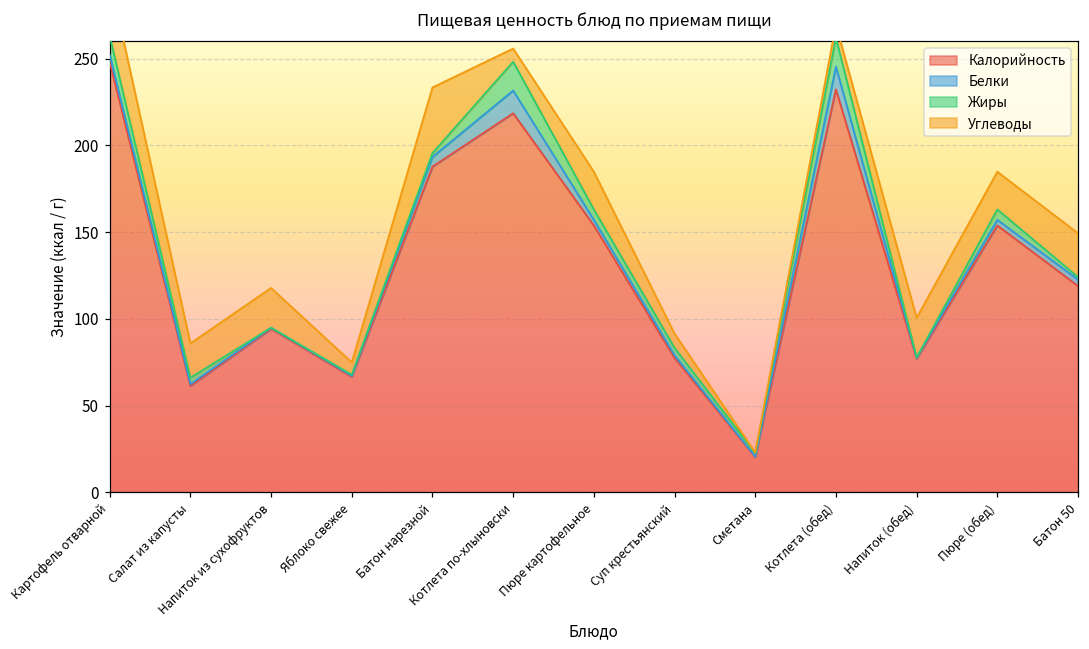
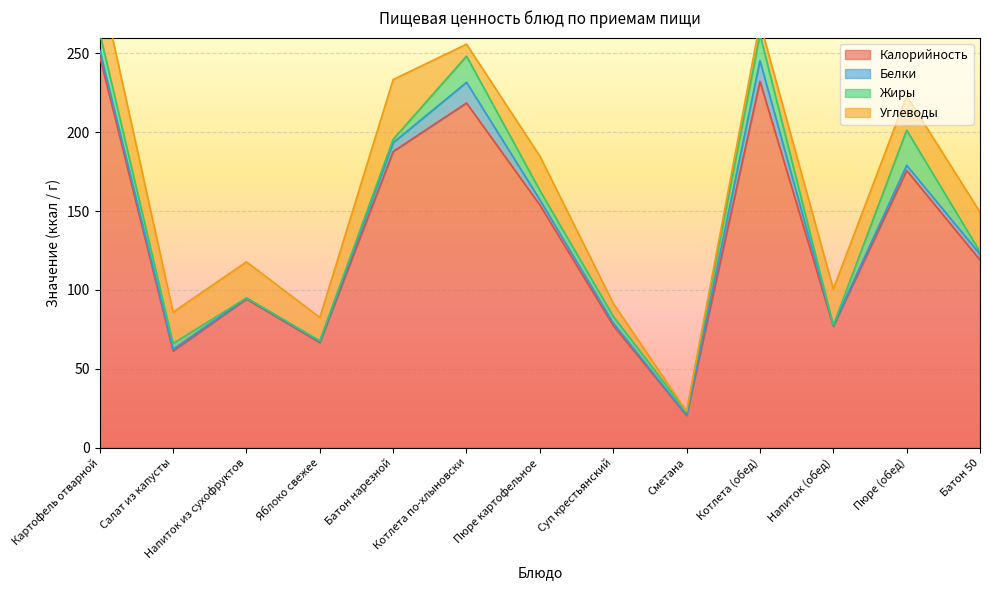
Углеводы, Яблоко свежее: 7 -> 15
Калорийность, Пюре (обед): 154 -> 176
Жиры, Пюре (обед): 6 -> 22
